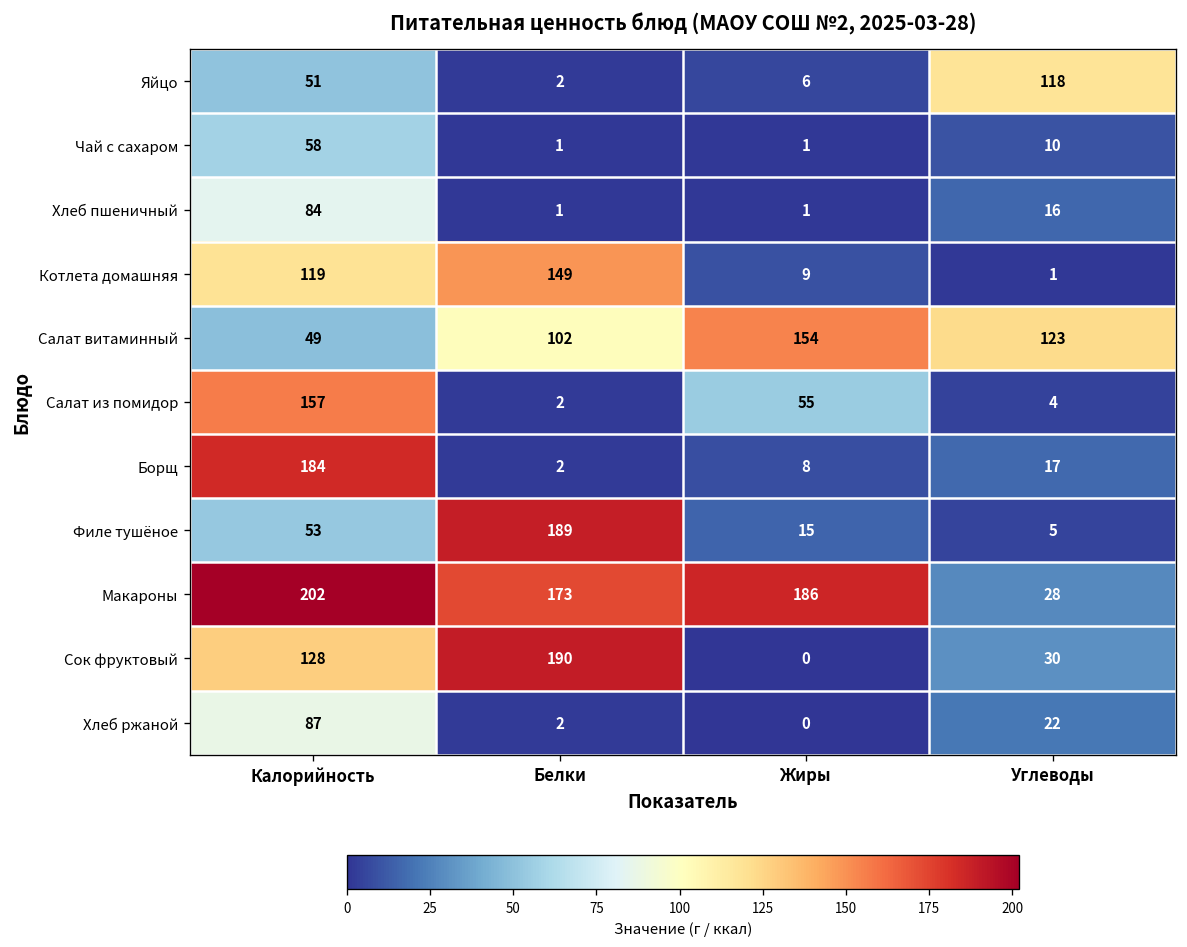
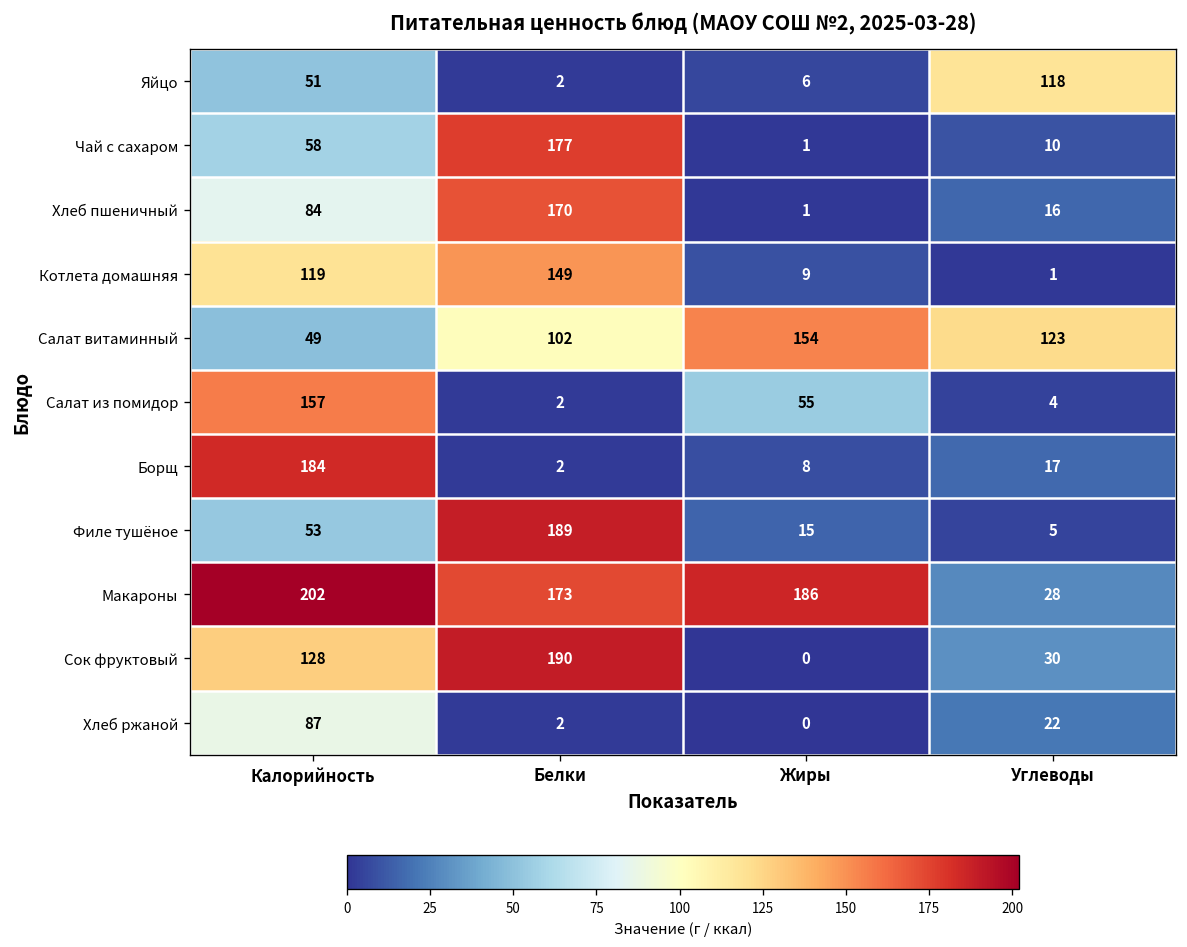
Чай с сахаром, Белки: 1 -> 177
Хлеб пшеничный, Белки: 1 -> 170
